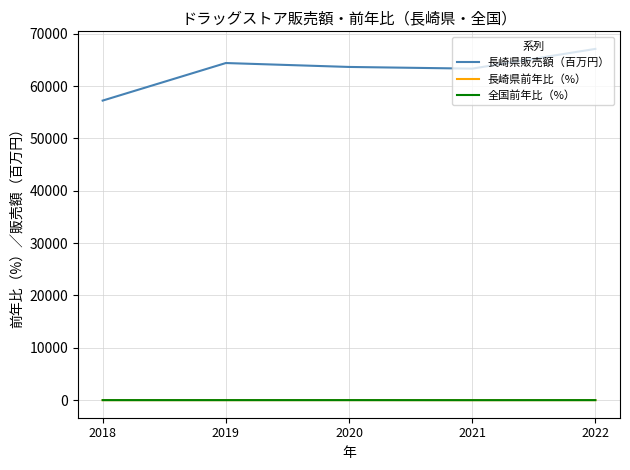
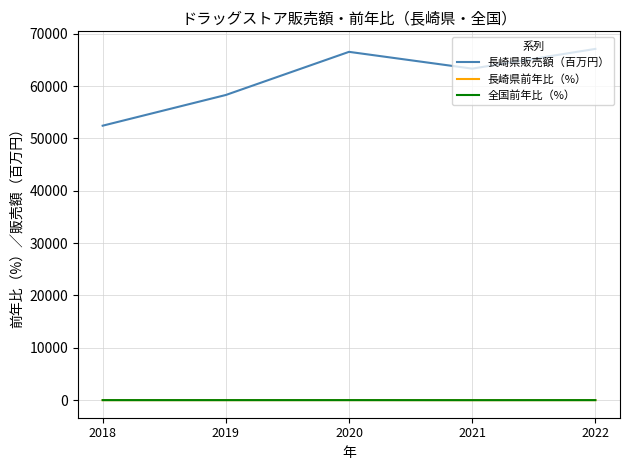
長崎県販売額（百万円）, 2018: 57000 -> 52000
長崎県販売額（百万円）, 2019: 64000 -> 58000
長崎県販売額（百万円）, 2020: 64000 -> 67000
